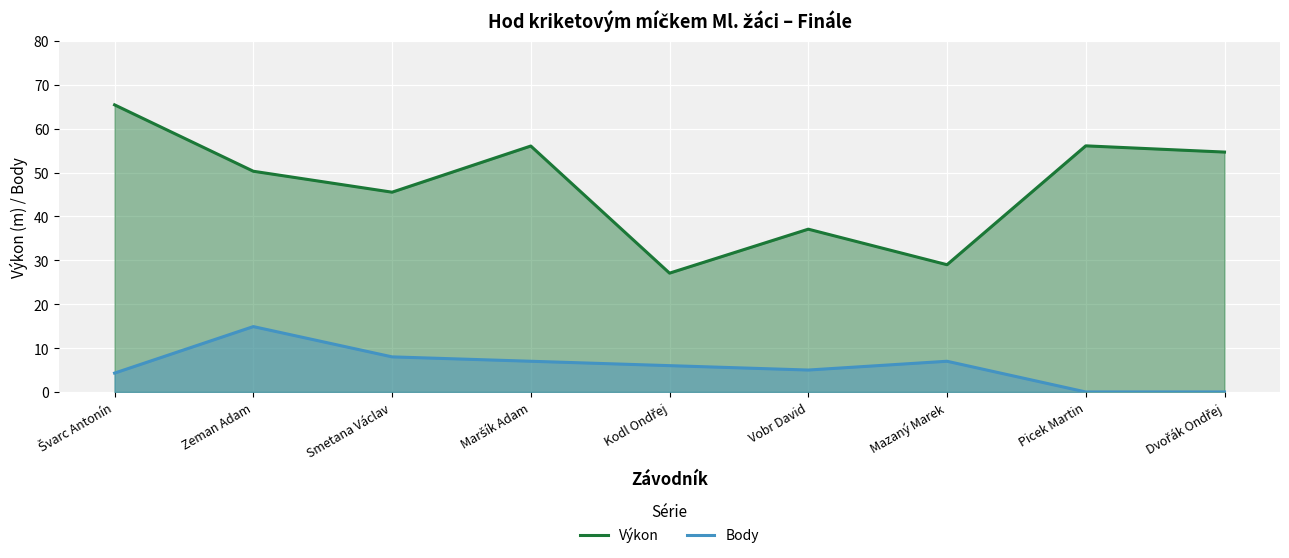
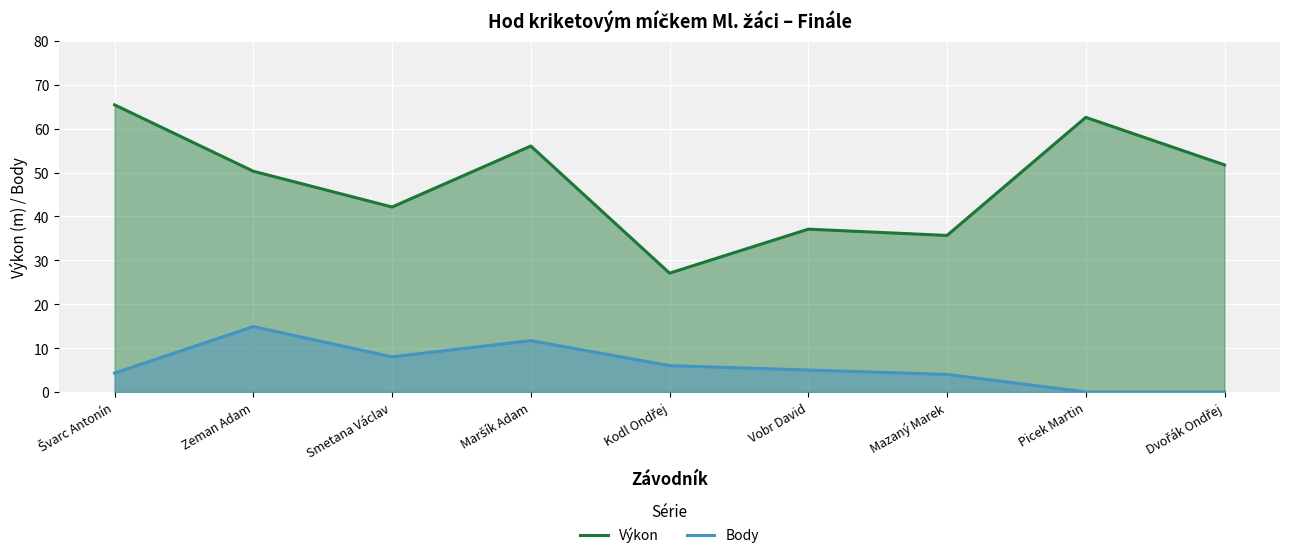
Výkon, Smetana Václav: 46 -> 42
Body, Maršík Adam: 7 -> 12
Výkon, Mazaný Marek: 29 -> 36
Body, Mazaný Marek: 7 -> 4
Výkon, Picek Martin: 56 -> 63
Výkon, Dvořák Ondřej: 55 -> 52
